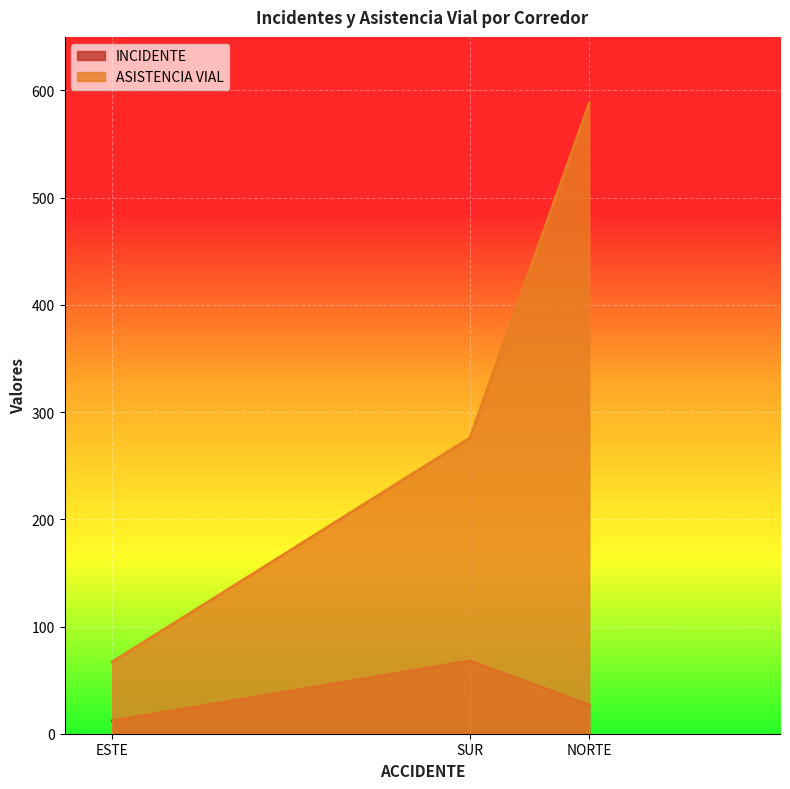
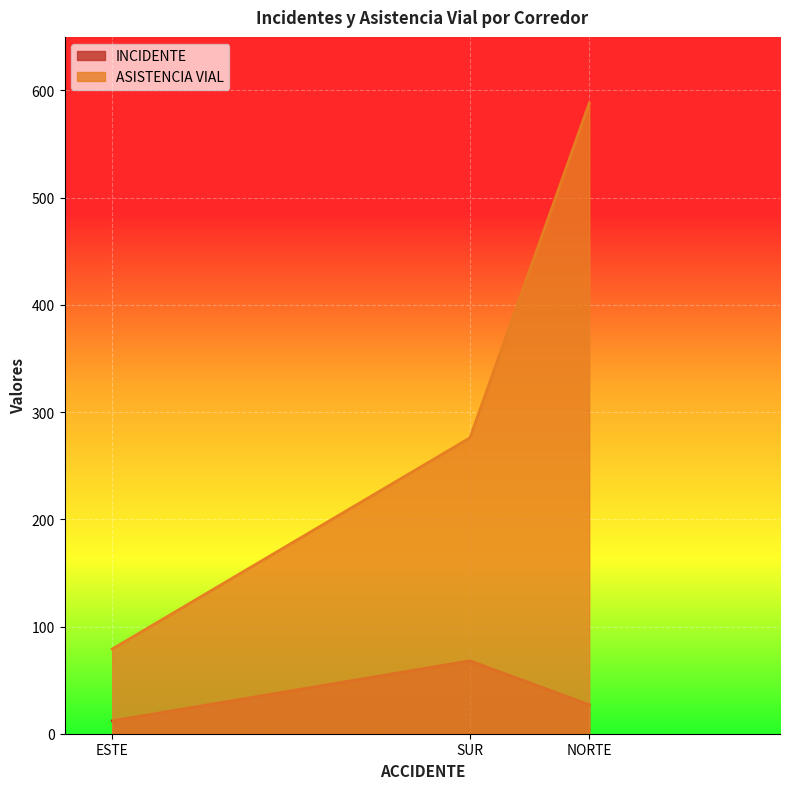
ASISTENCIA VIAL, ESTE: 67 -> 79
